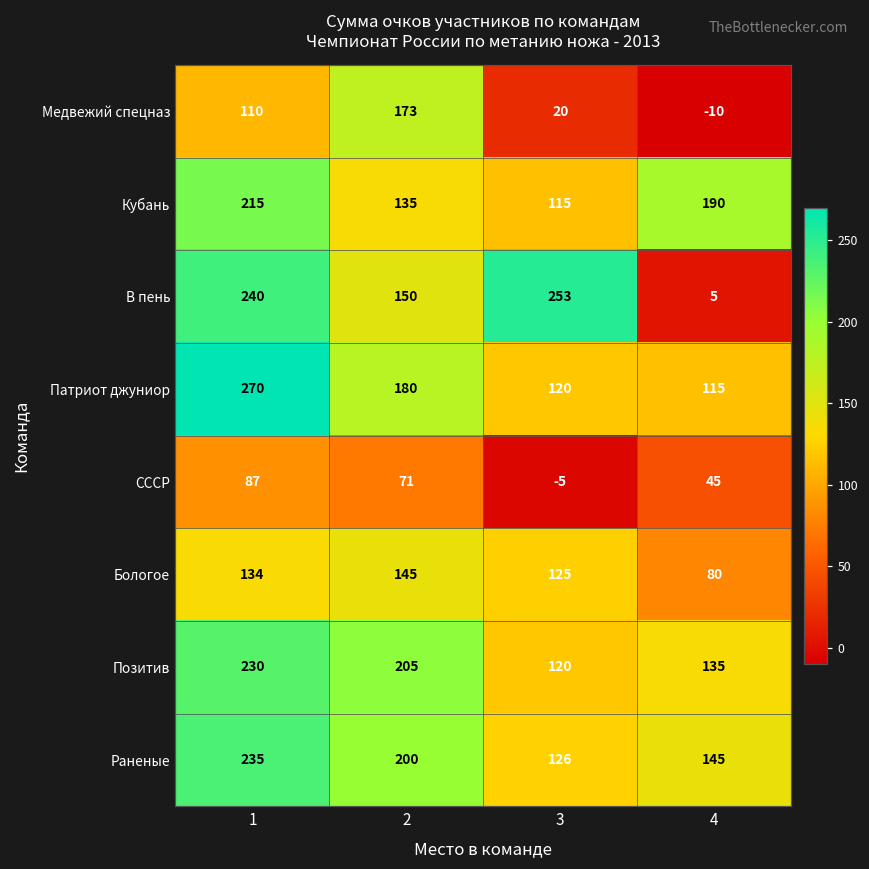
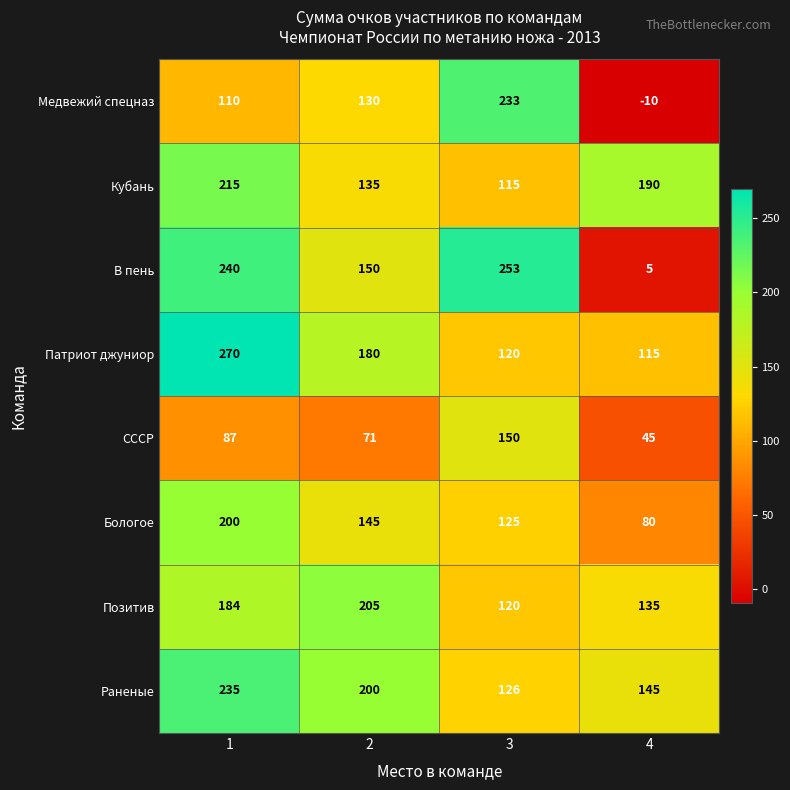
Медвежий спецназ, 2: 173 -> 130
Медвежий спецназ, 3: 20 -> 233
СССР, 3: -5 -> 150
Бологое, 1: 134 -> 200
Позитив, 1: 230 -> 184
